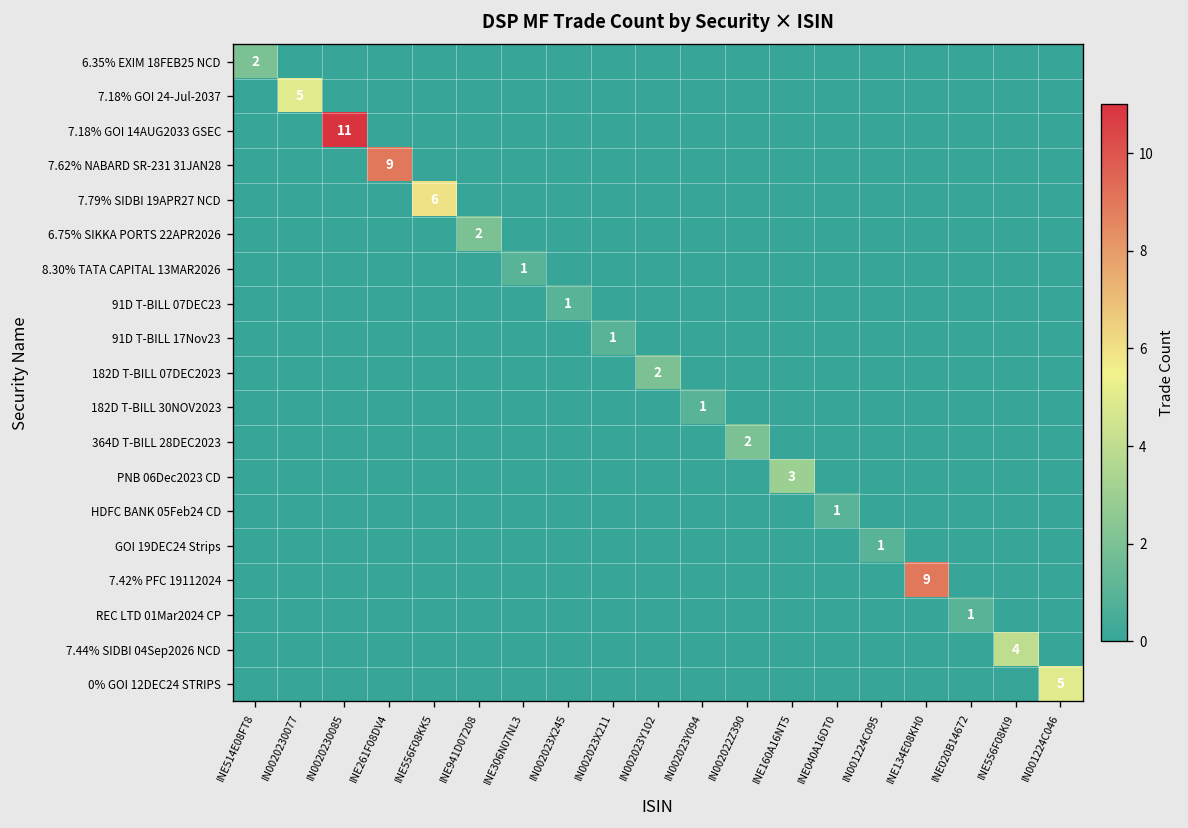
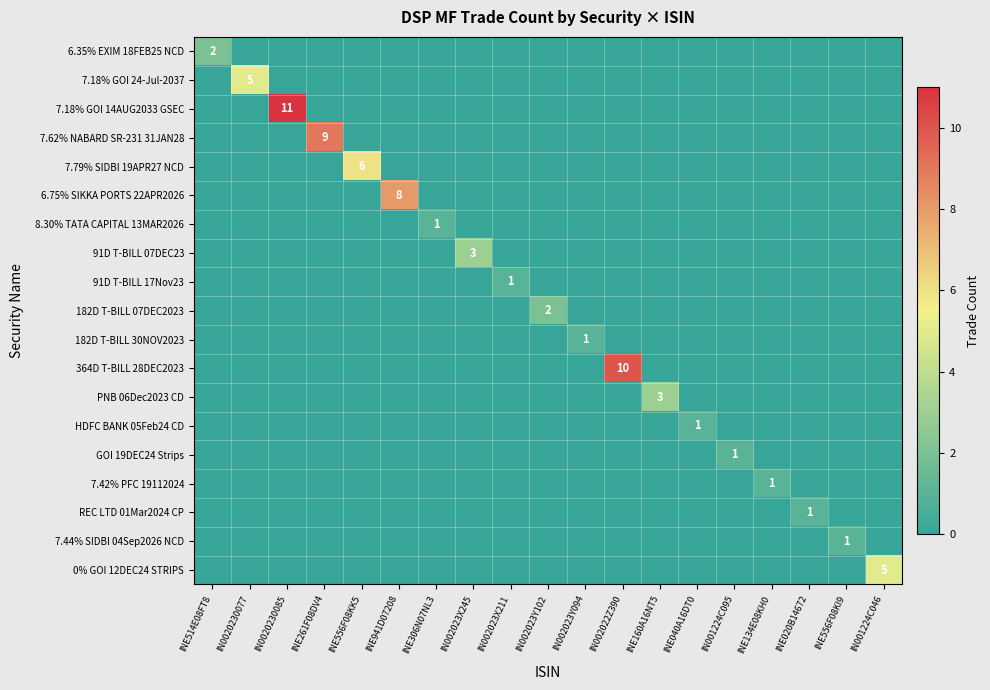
6.75% SIKKA PORTS 22APR2026, INE941D07208: 2 -> 8
91D T-BILL 07DEC23, IN002023X245: 1 -> 3
364D T-BILL 28DEC2023, IN002022Z390: 2 -> 10
7.42% PFC 19112024, INE134E08KH0: 9 -> 1
7.44% SIDBI 04Sep2026 NCD, INE556F08KI9: 4 -> 1
